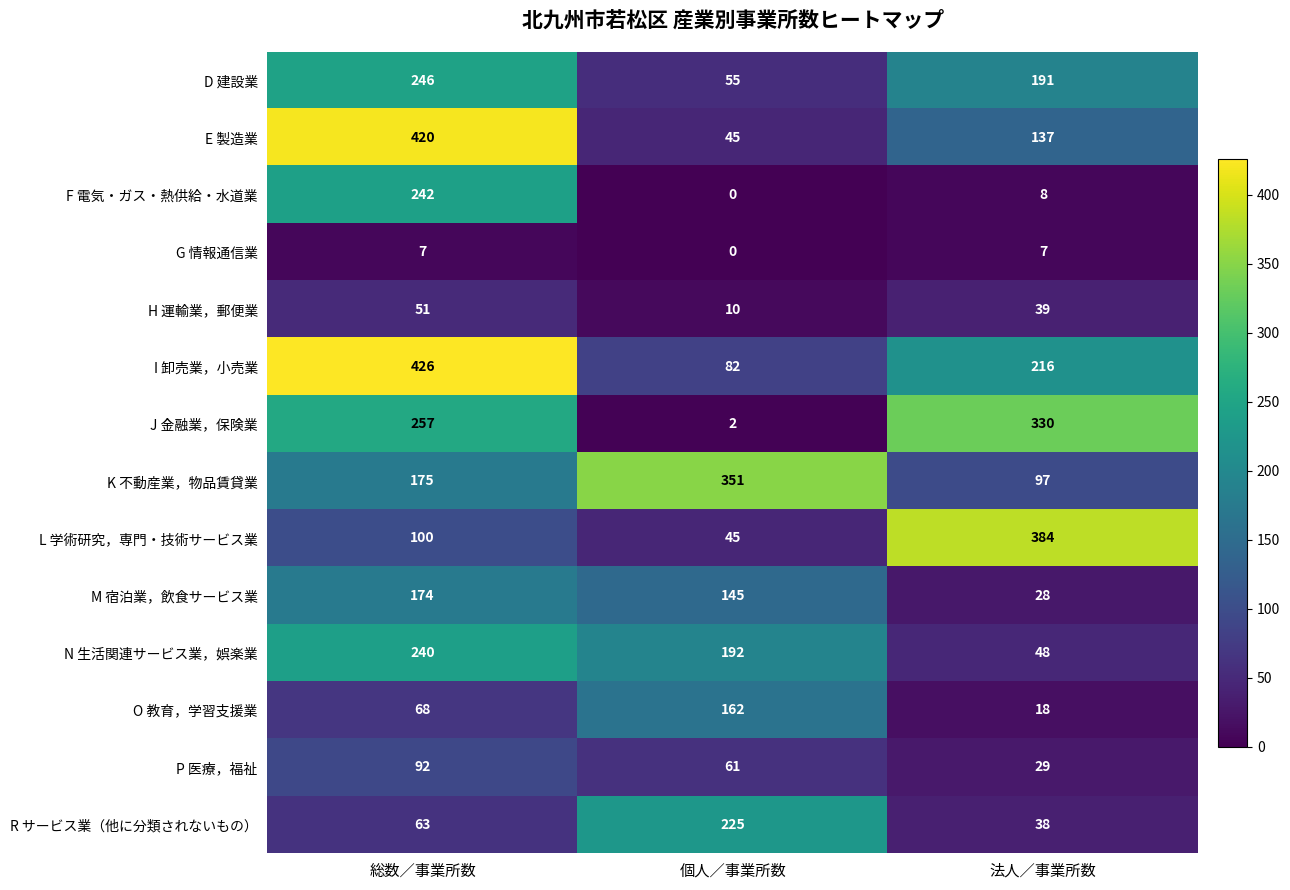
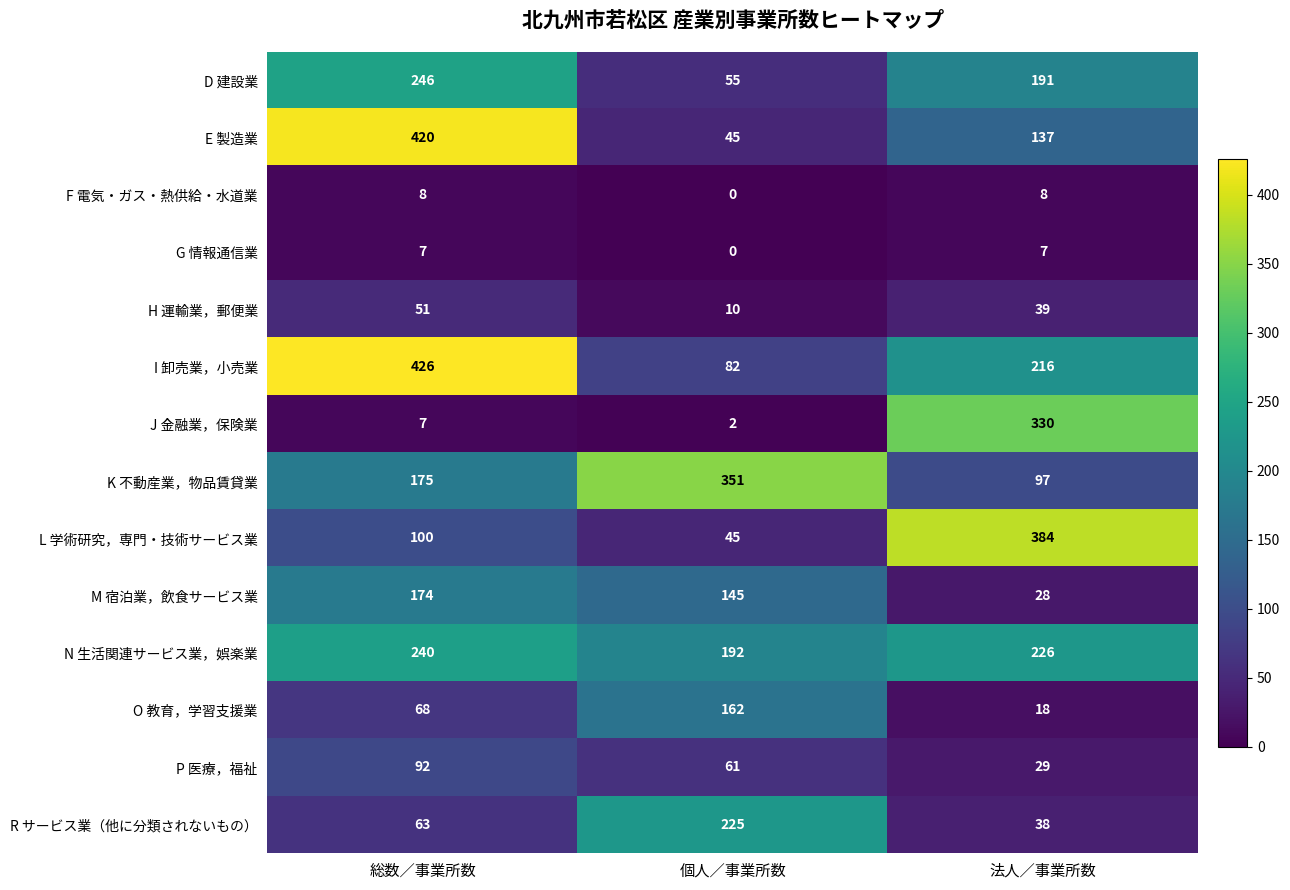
F 電気・ガス・熱供給・水道業, 総数／事業所数: 242 -> 8
J 金融業，保険業, 総数／事業所数: 257 -> 7
N 生活関連サービス業，娯楽業, 法人／事業所数: 48 -> 226
